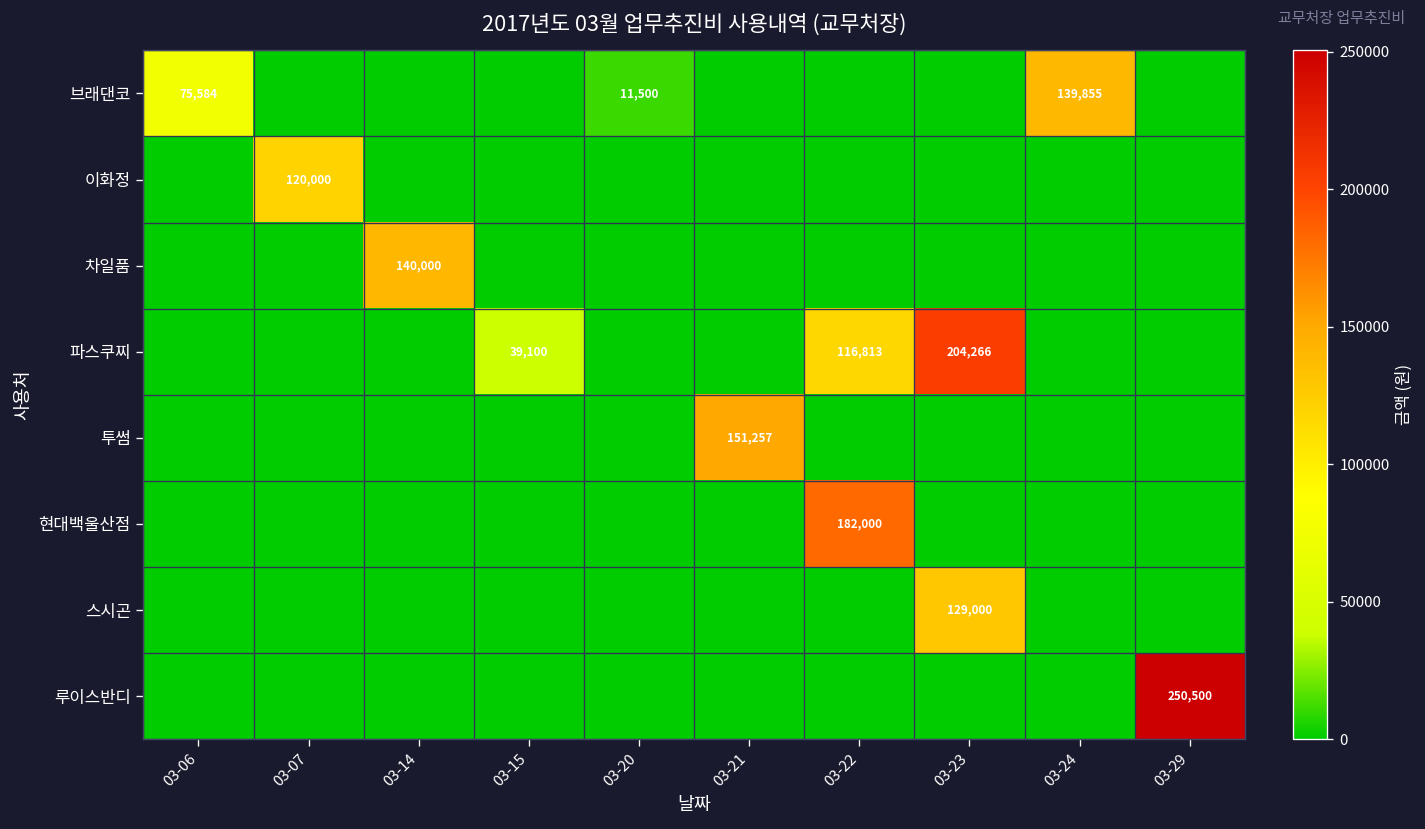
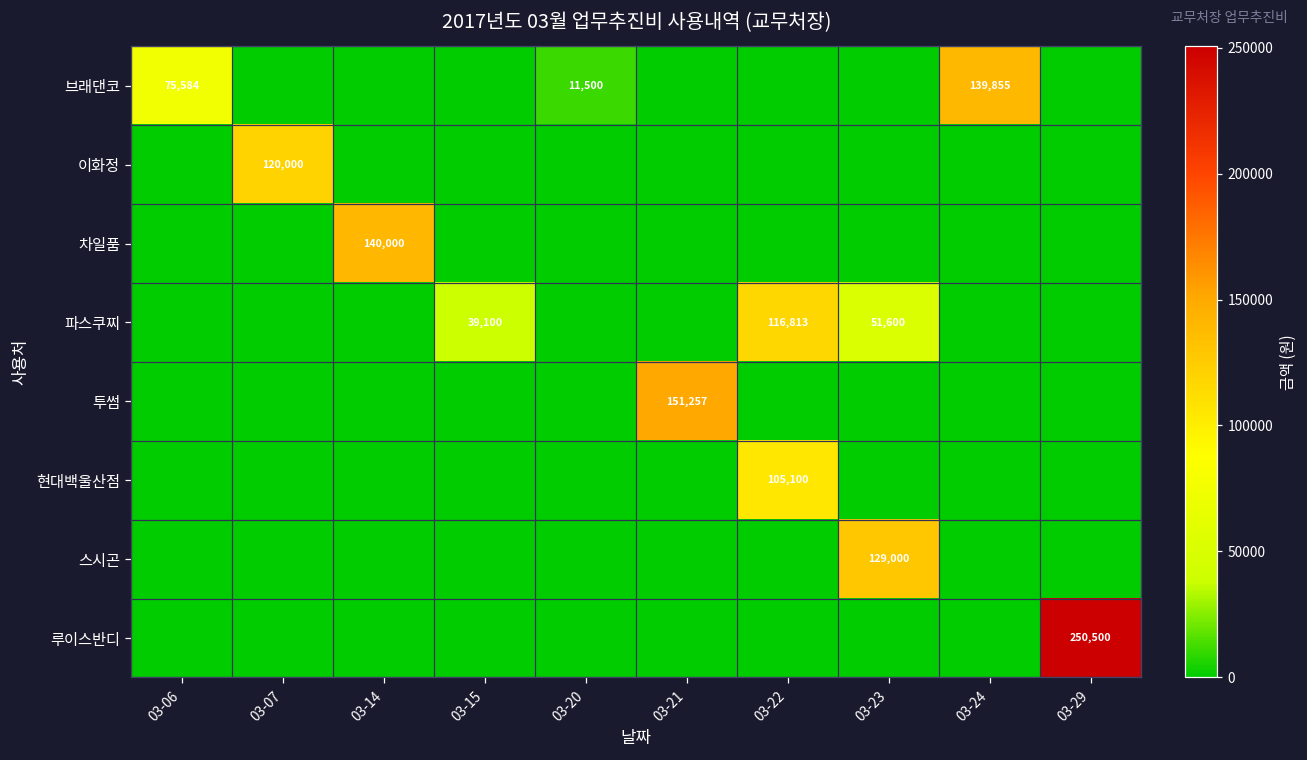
파스쿠찌, 03-23: 204,266 -> 51,600
현대백울산점, 03-22: 182,000 -> 105,100
